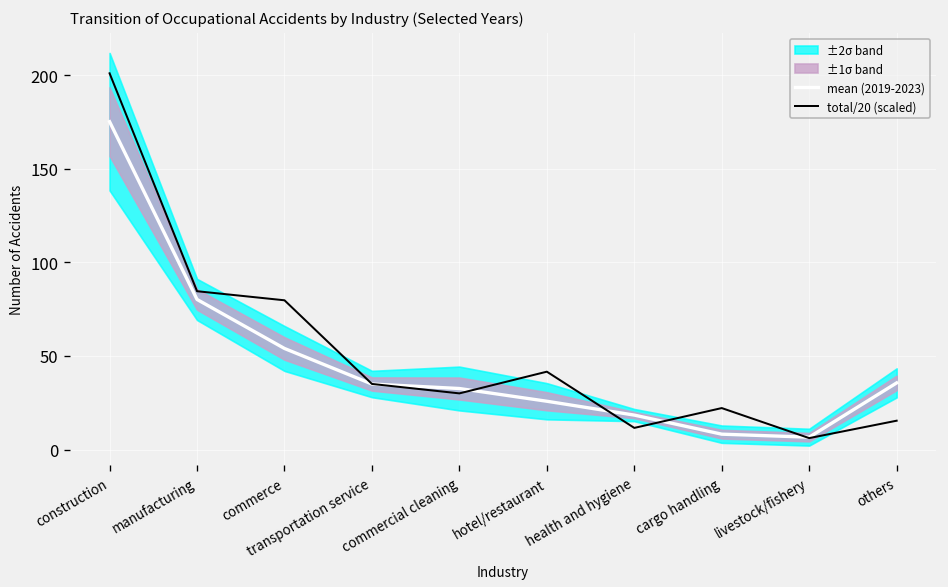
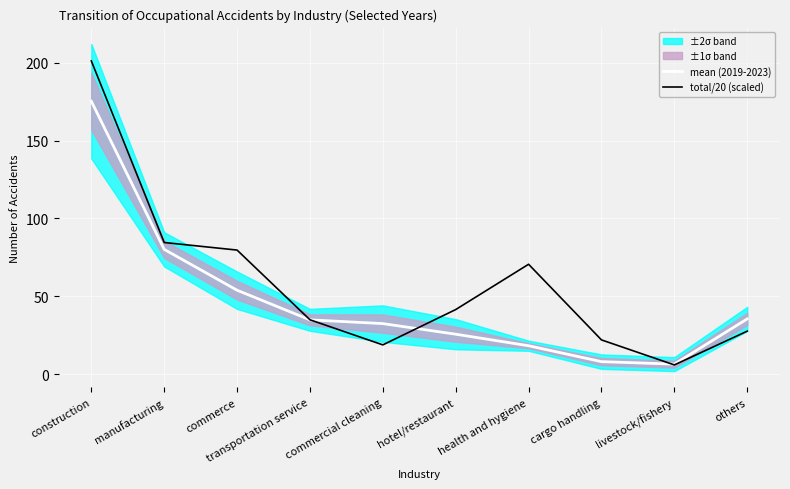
total/20 (scaled), commercial cleaning: 30 -> 19
total/20 (scaled), health and hygiene: 12 -> 71
total/20 (scaled), others: 15 -> 28
